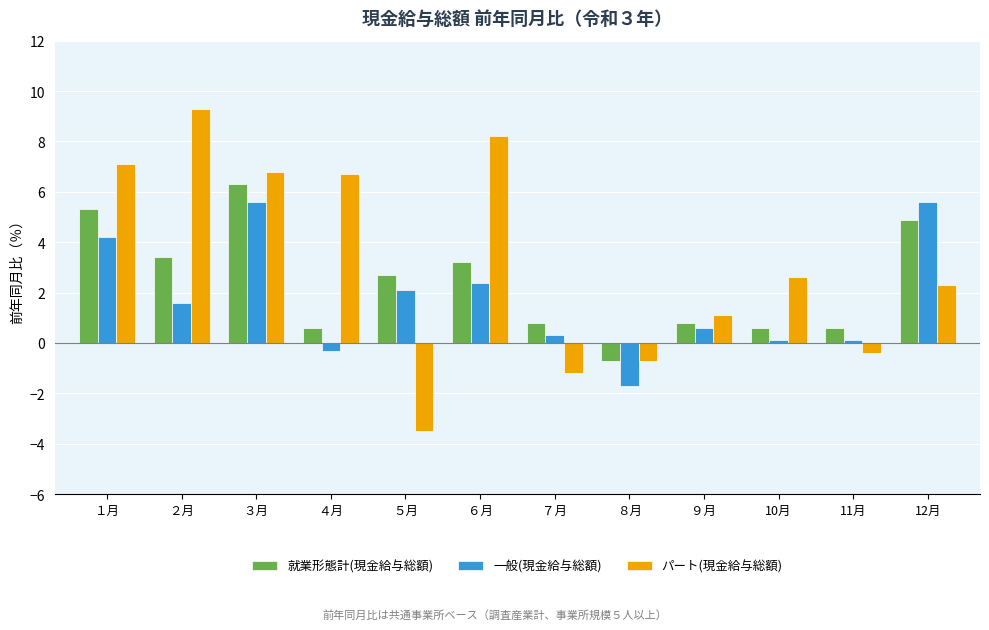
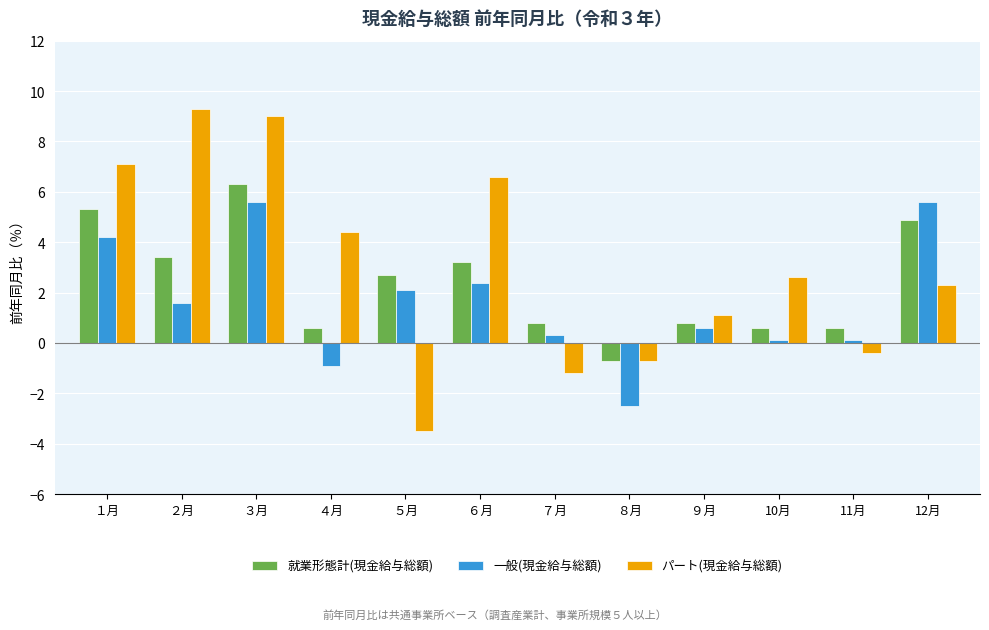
パート(現金給与総額), ３月: 6.8 -> 9.0
一般(現金給与総額), ４月: -0.3 -> -0.9
パート(現金給与総額), ４月: 6.7 -> 4.4
パート(現金給与総額), ６月: 8.2 -> 6.6
一般(現金給与総額), ８月: -1.7 -> -2.5
